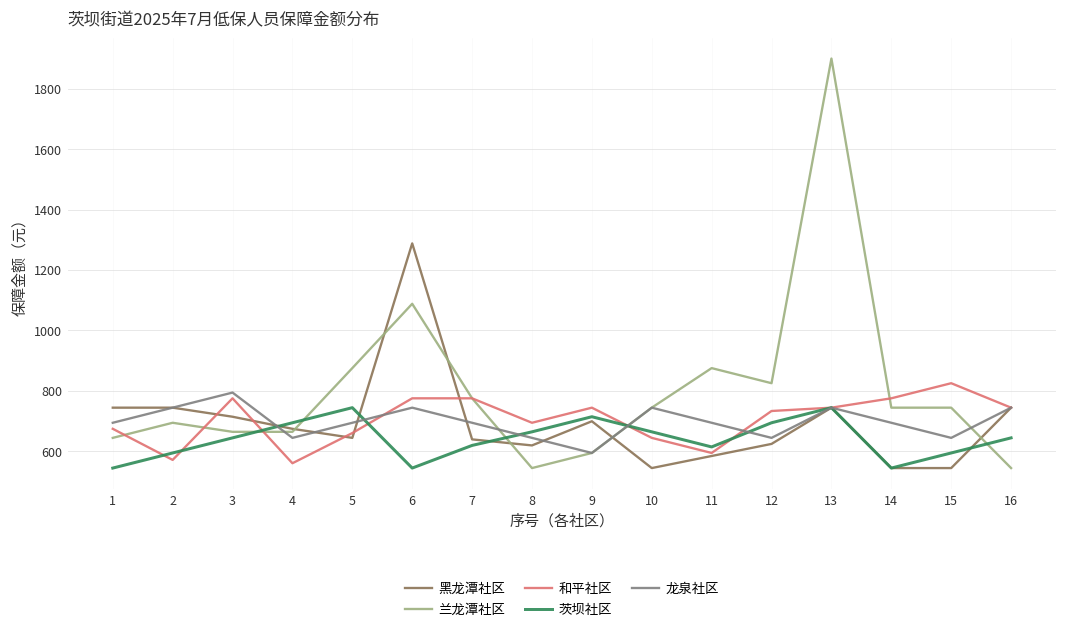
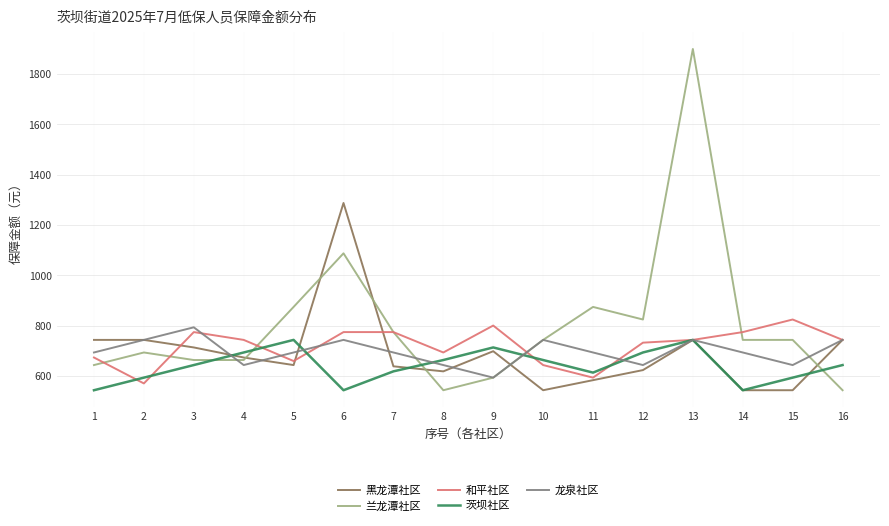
和平社区, 4: 560 -> 740
和平社区, 9: 740 -> 800
